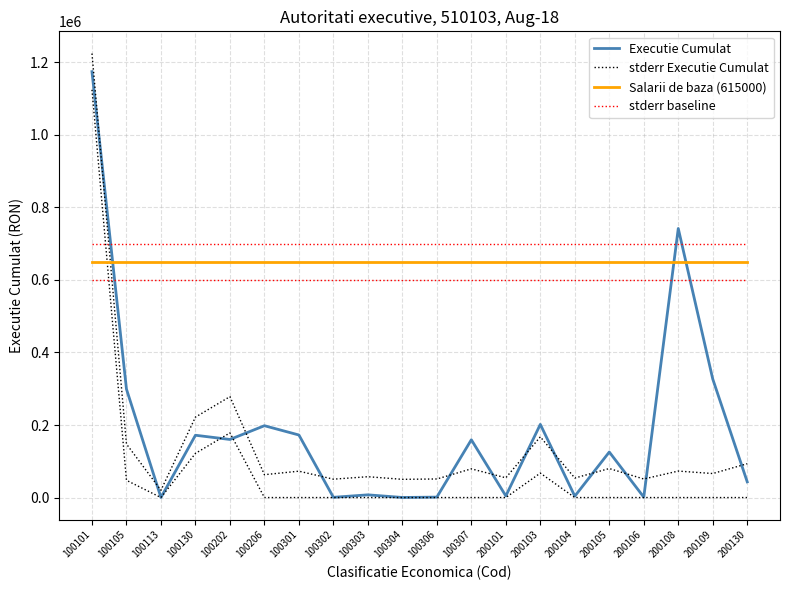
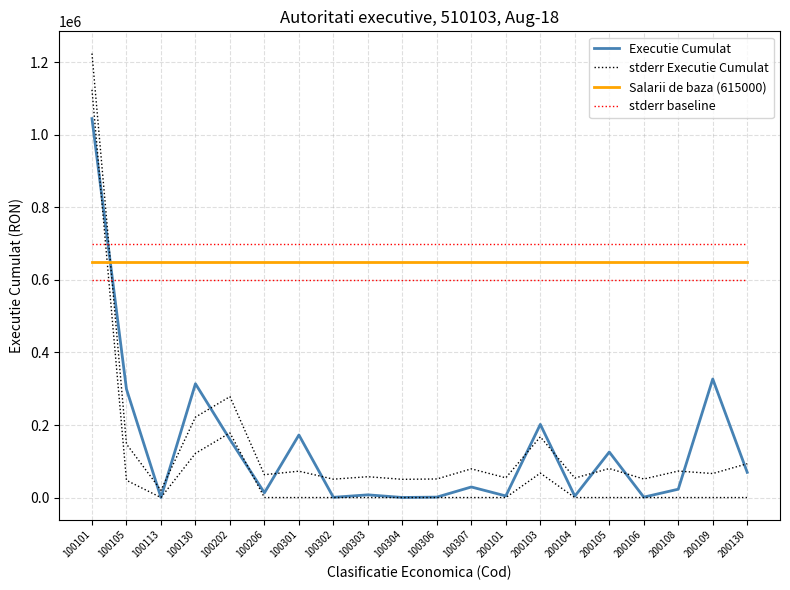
Executie Cumulat, 100101: 1170000 -> 1040000
Executie Cumulat, 100130: 170000 -> 310000
Executie Cumulat, 100206: 200000 -> 10000
Executie Cumulat, 100307: 160000 -> 30000
Executie Cumulat, 200108: 740000 -> 20000
Executie Cumulat, 200130: 40000 -> 70000
